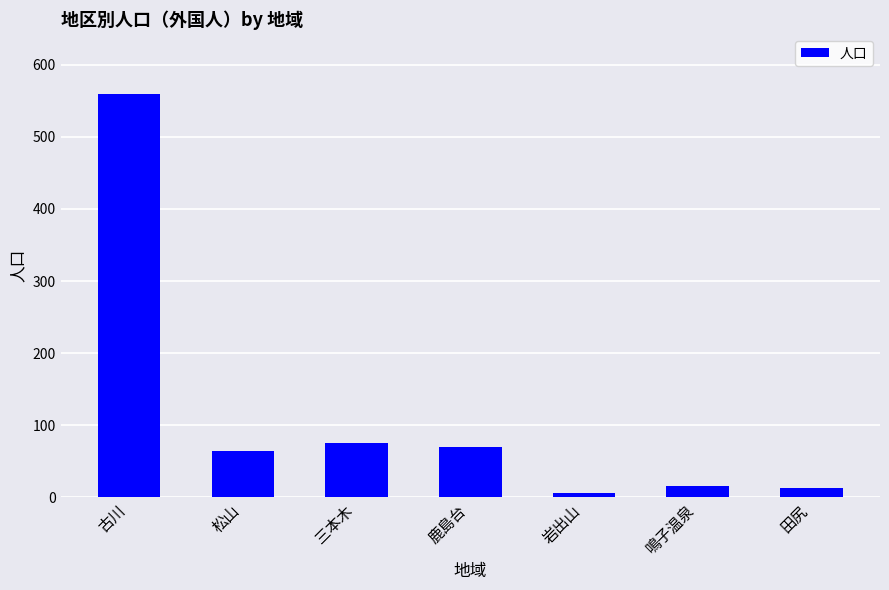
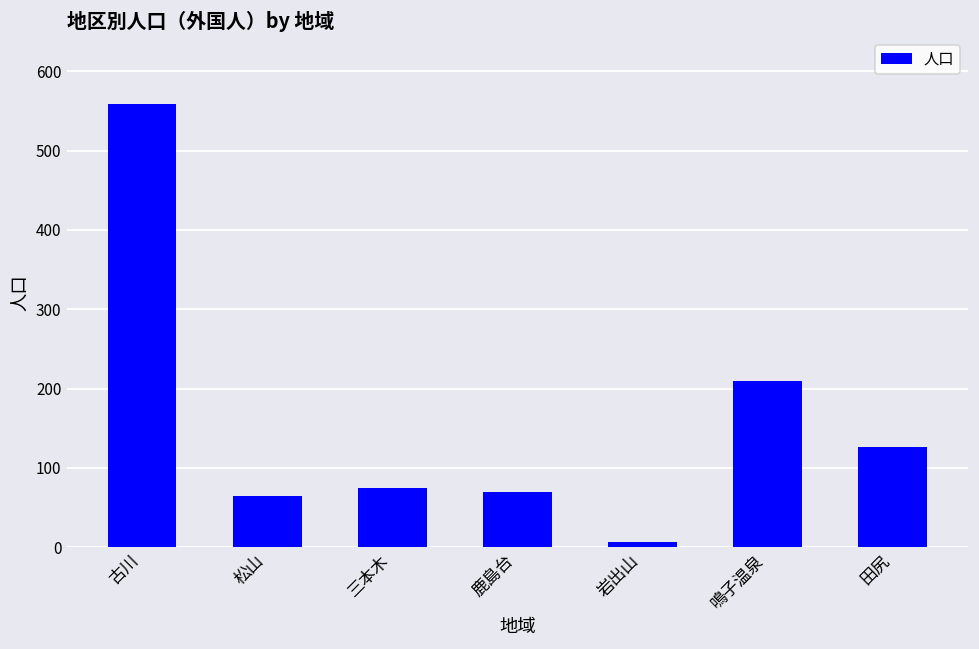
鳴子温泉: 20 -> 210
田尻: 10 -> 130
